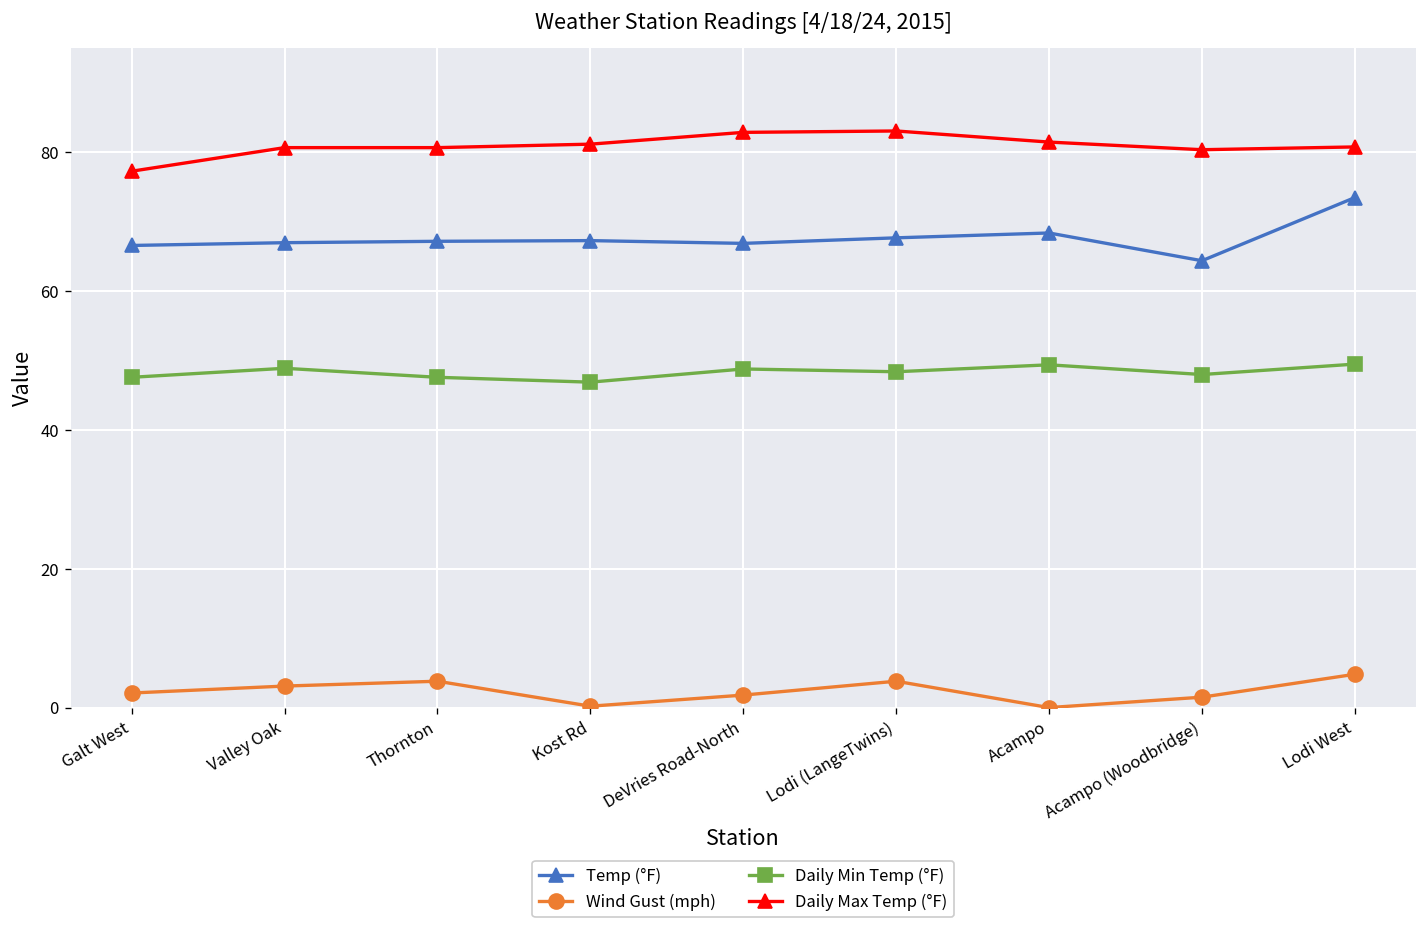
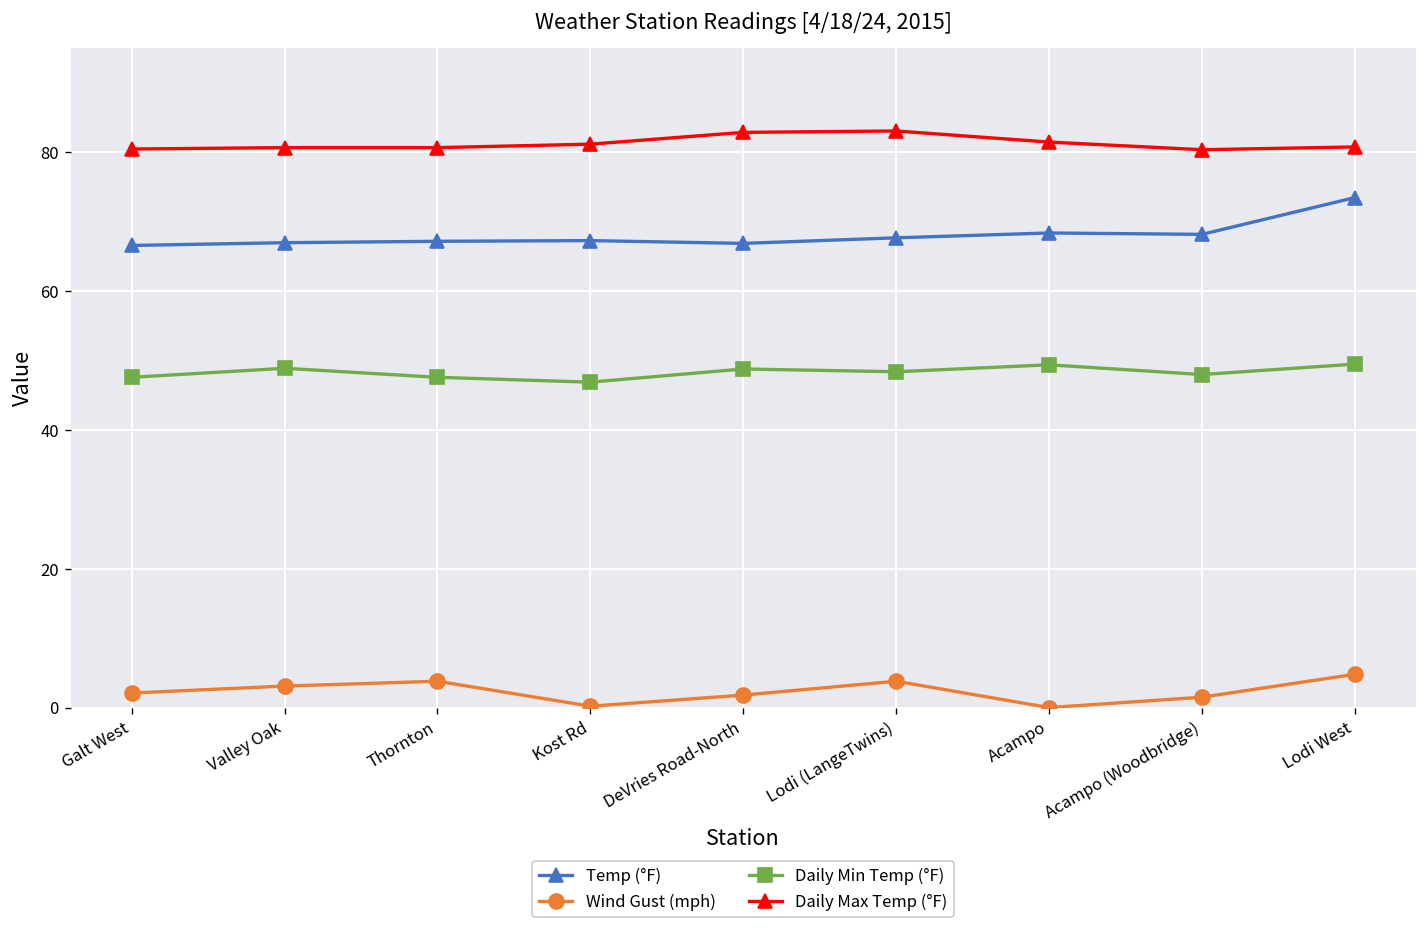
Daily Max Temp (°F), Galt West: 77 -> 81
Temp (°F), Acampo (Woodbridge): 64 -> 68
